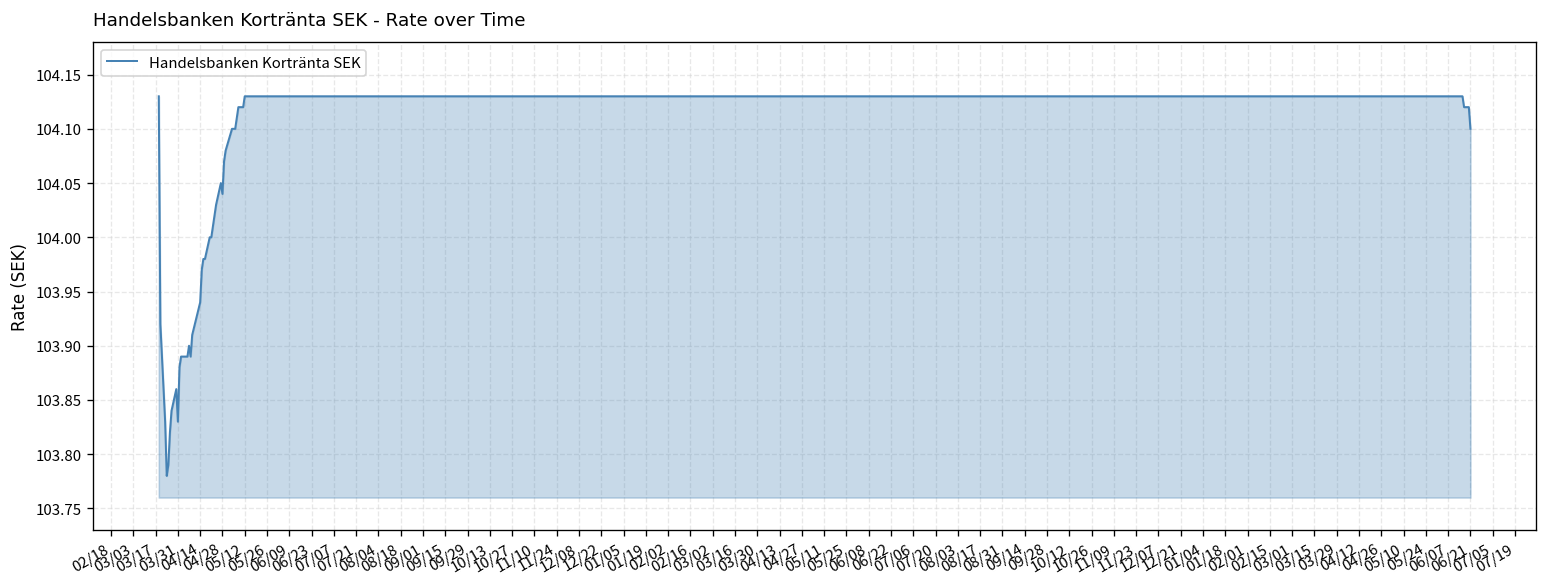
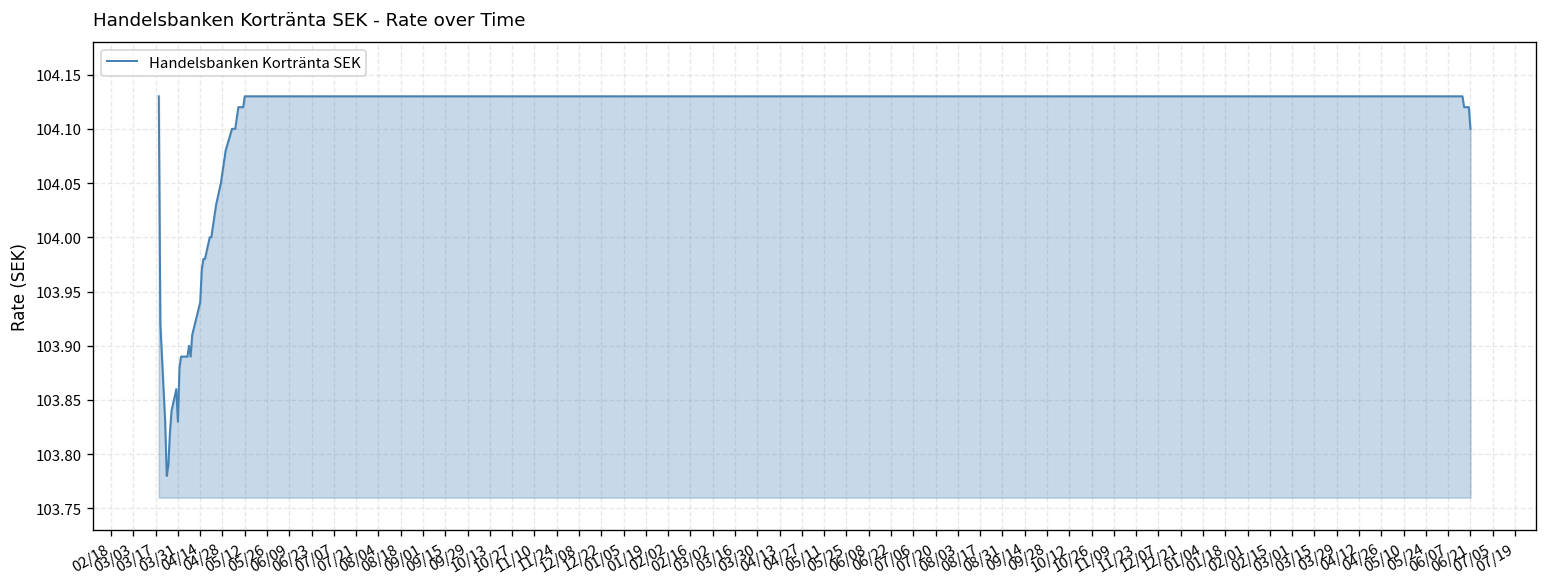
04/28: 104.04 -> 104.06
